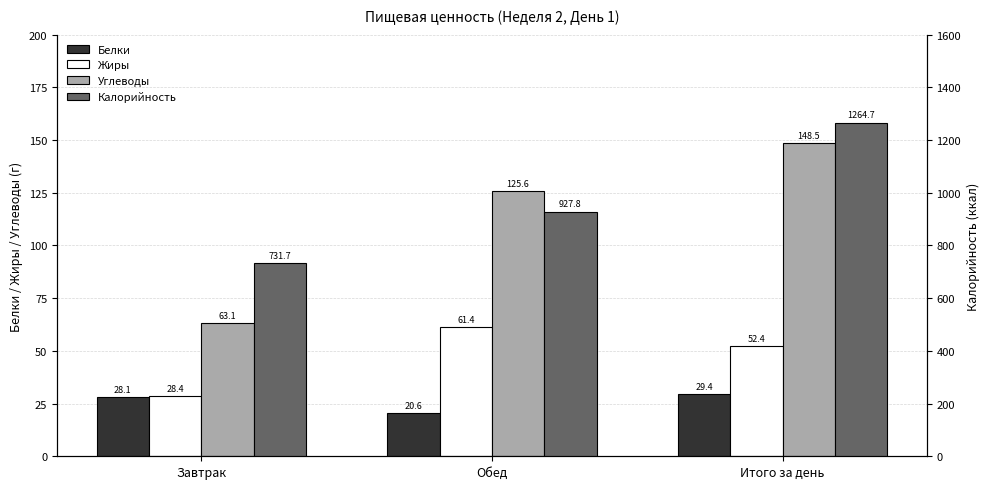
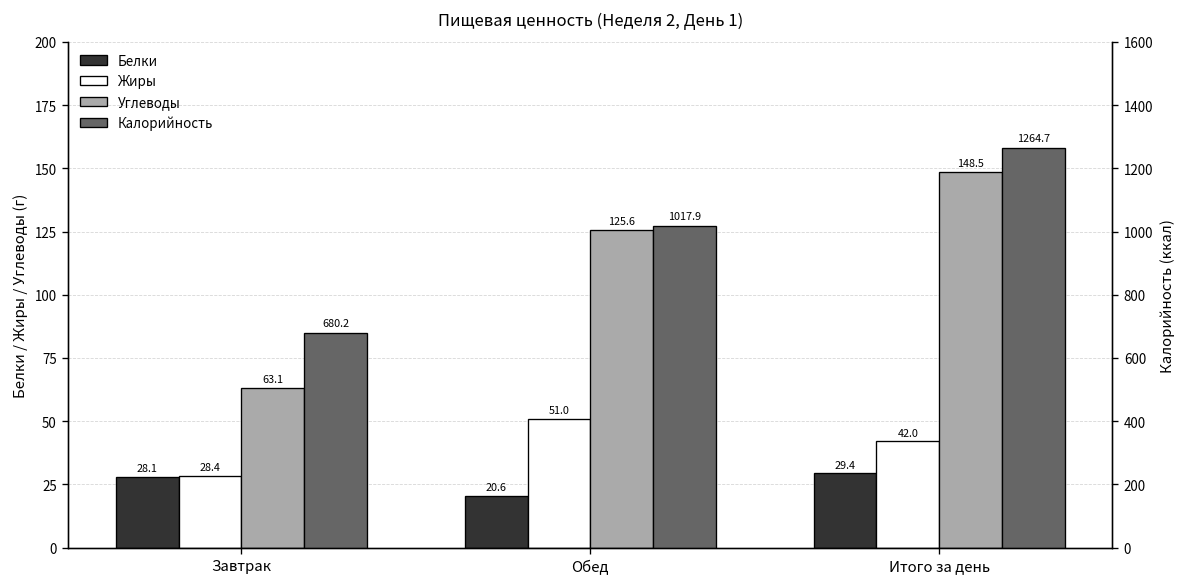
Жиры, Обед: 61.4 -> 51.0
Жиры, Итого за день: 52.4 -> 42.0
Калорийность, Завтрак: 731.7 -> 680.2
Калорийность, Обед: 927.8 -> 1017.9
